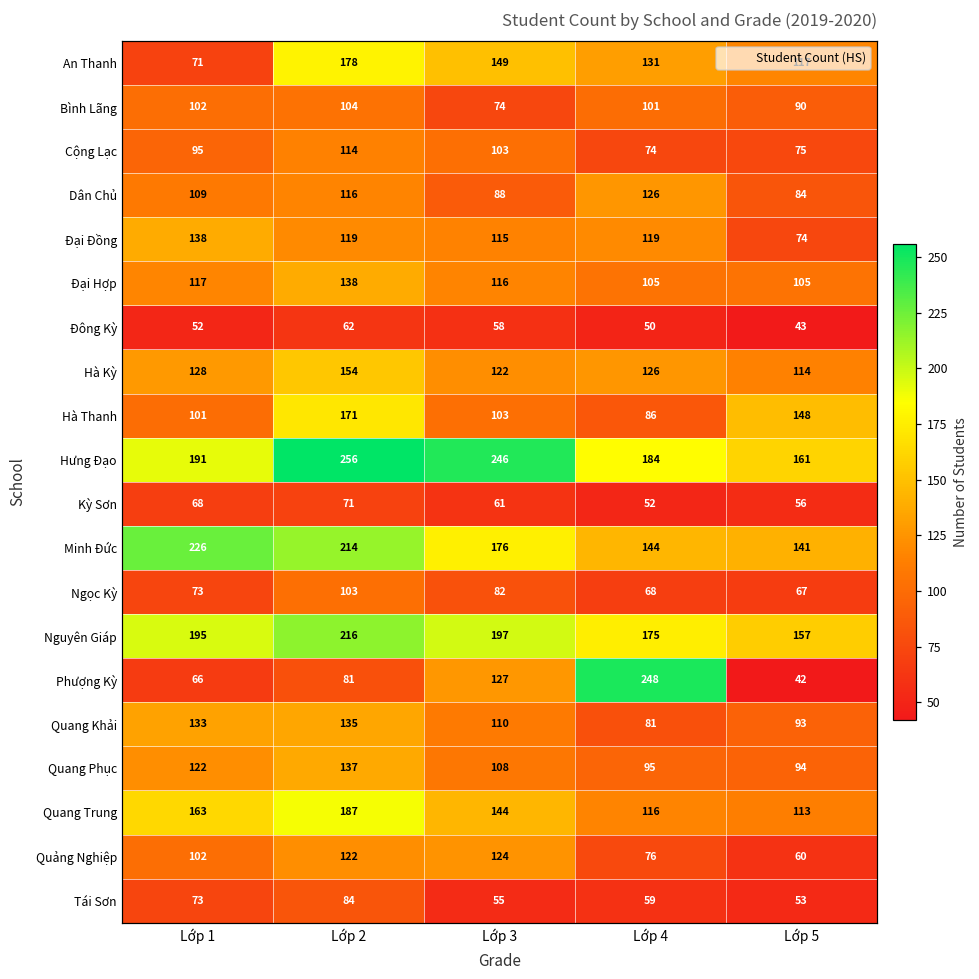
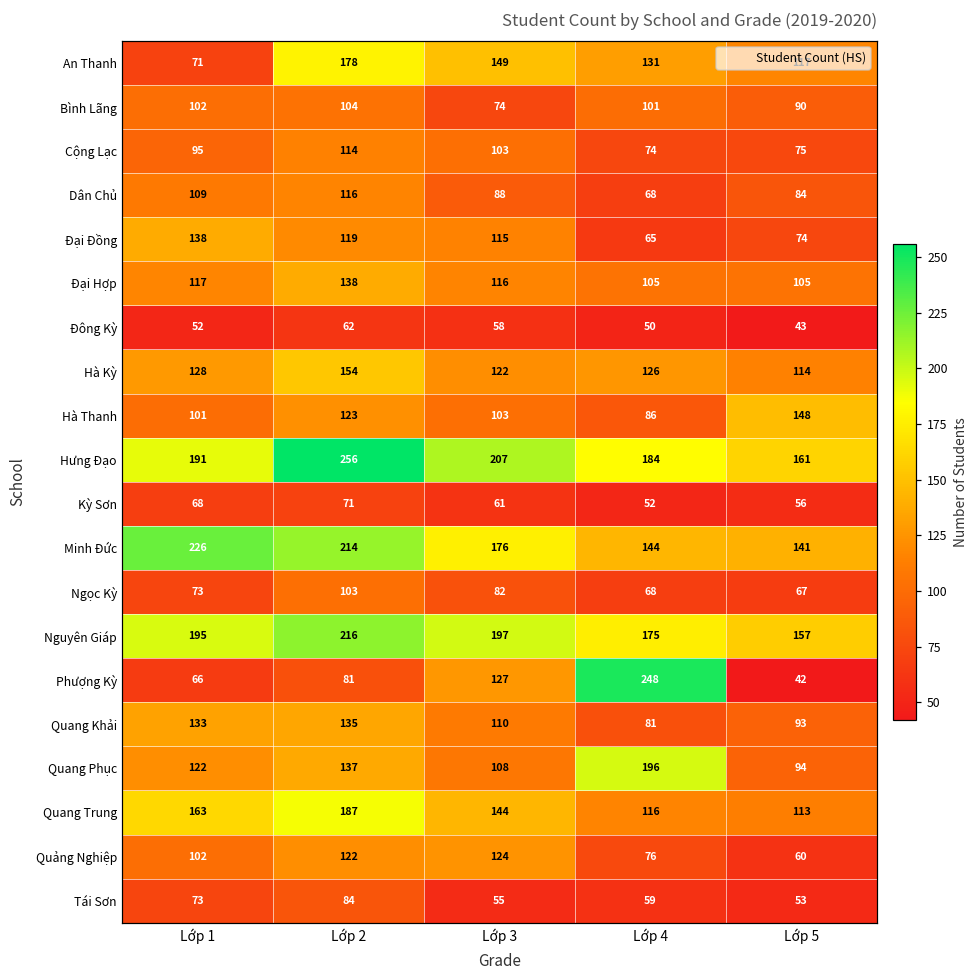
Dân Chủ, Lớp 4: 126 -> 68
Đại Đồng, Lớp 4: 119 -> 65
Hà Thanh, Lớp 2: 171 -> 123
Hưng Đạo, Lớp 3: 246 -> 207
Quang Phục, Lớp 4: 95 -> 196
